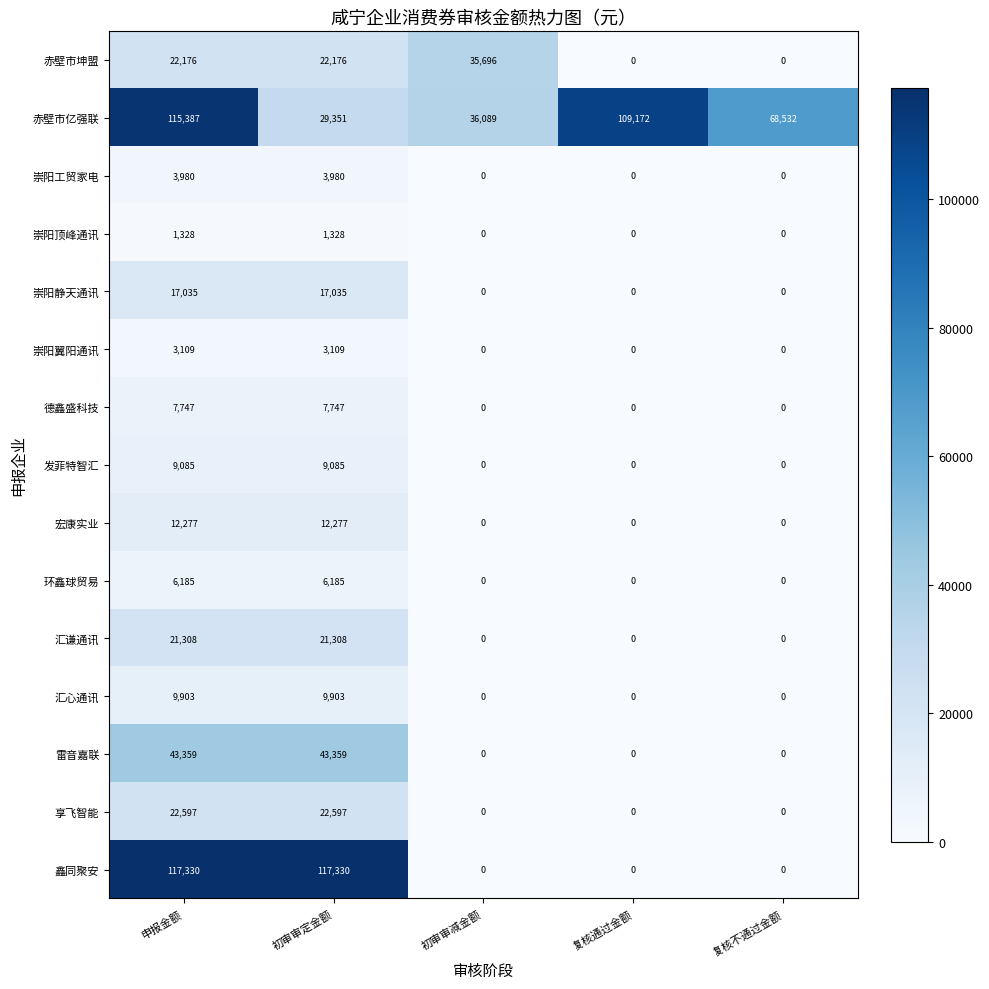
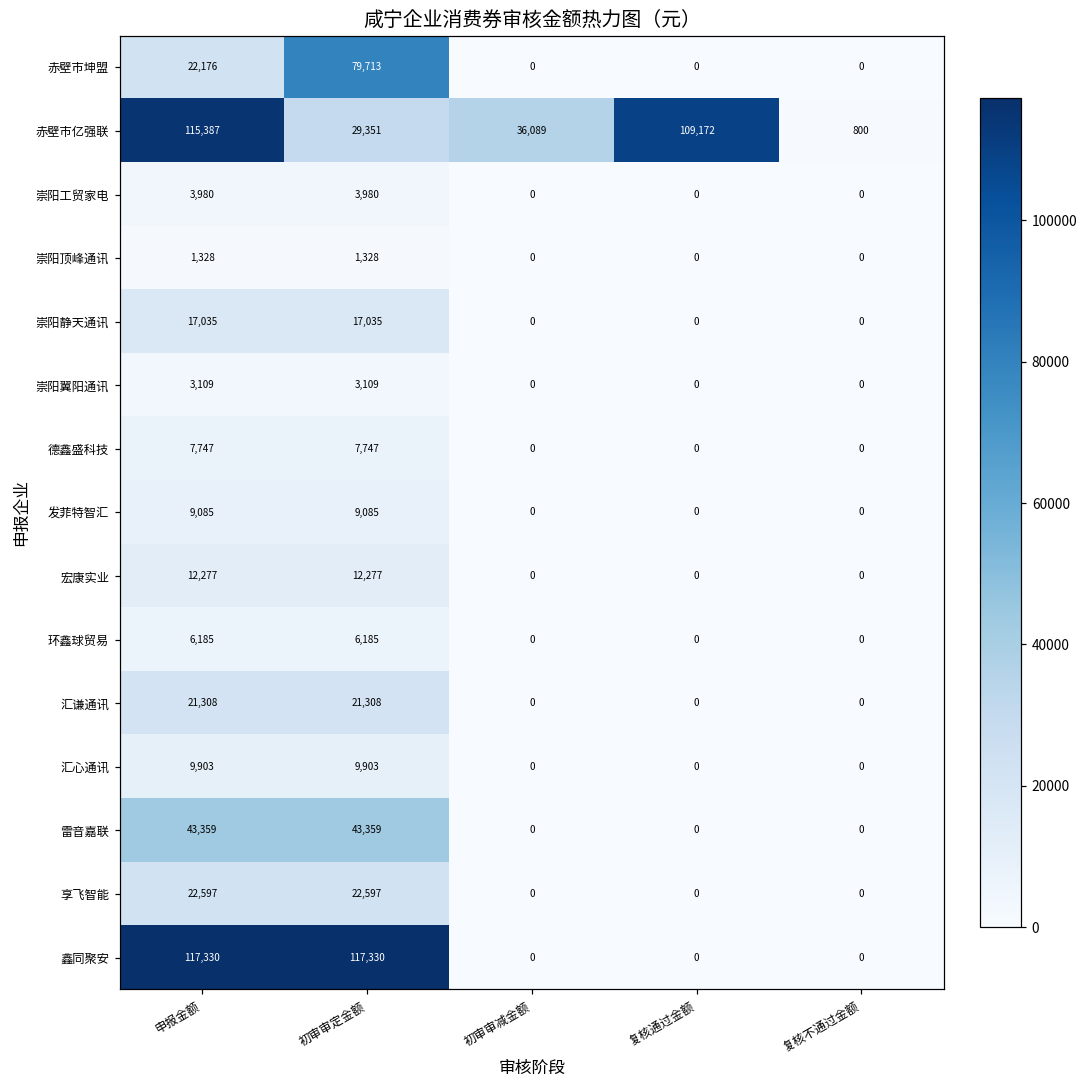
赤壁市坤盟, 初审审定金额: 22,176 -> 79,713
赤壁市坤盟, 初审审减金额: 35,696 -> 0
赤壁市亿强联, 复核不通过金额: 68,532 -> 800
